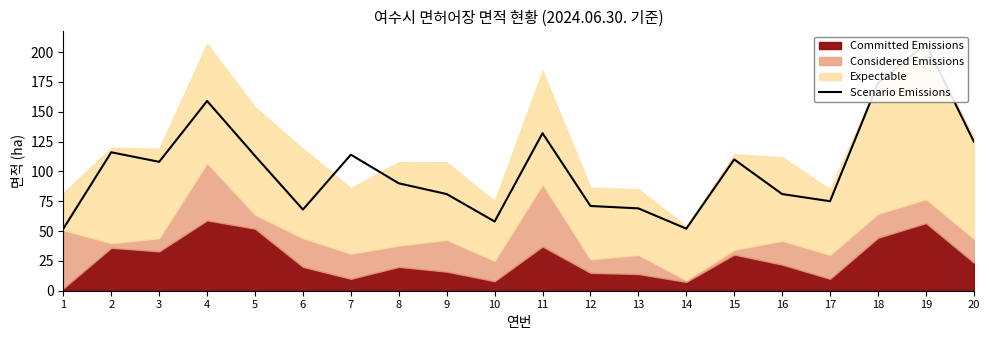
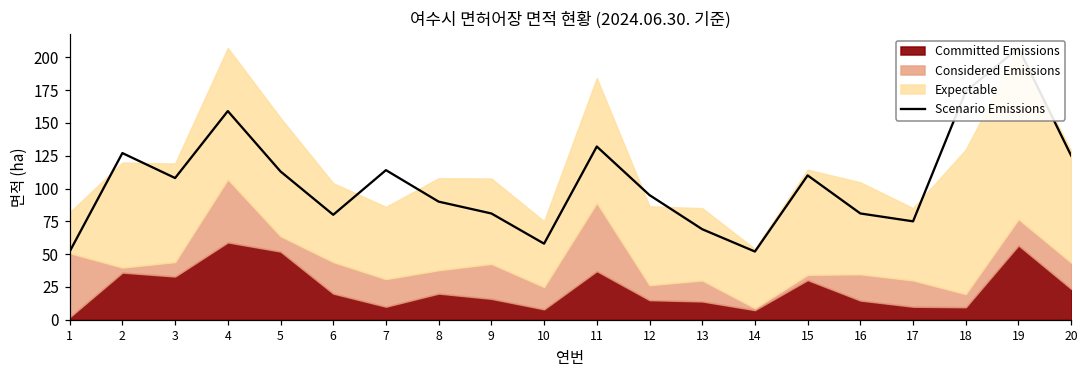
Scenario Emissions, 2: 116 -> 127
Scenario Emissions, 6: 68 -> 80
Expectable, 6: 75 -> 60
Scenario Emissions, 12: 71 -> 95
Committed Emissions, 16: 22 -> 15
Committed Emissions, 18: 44 -> 10
Considered Emissions, 18: 20 -> 10
